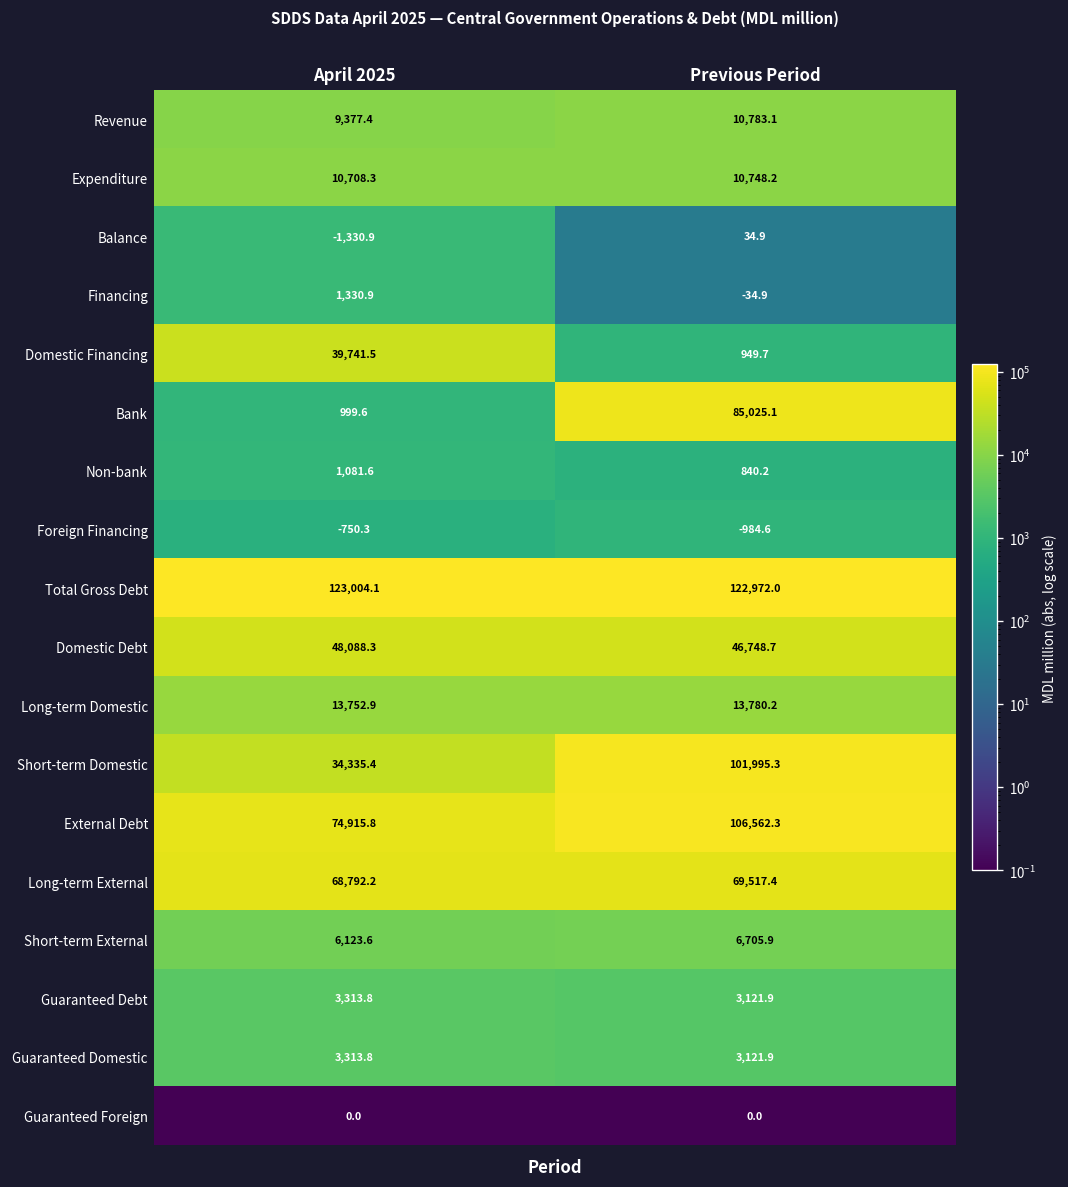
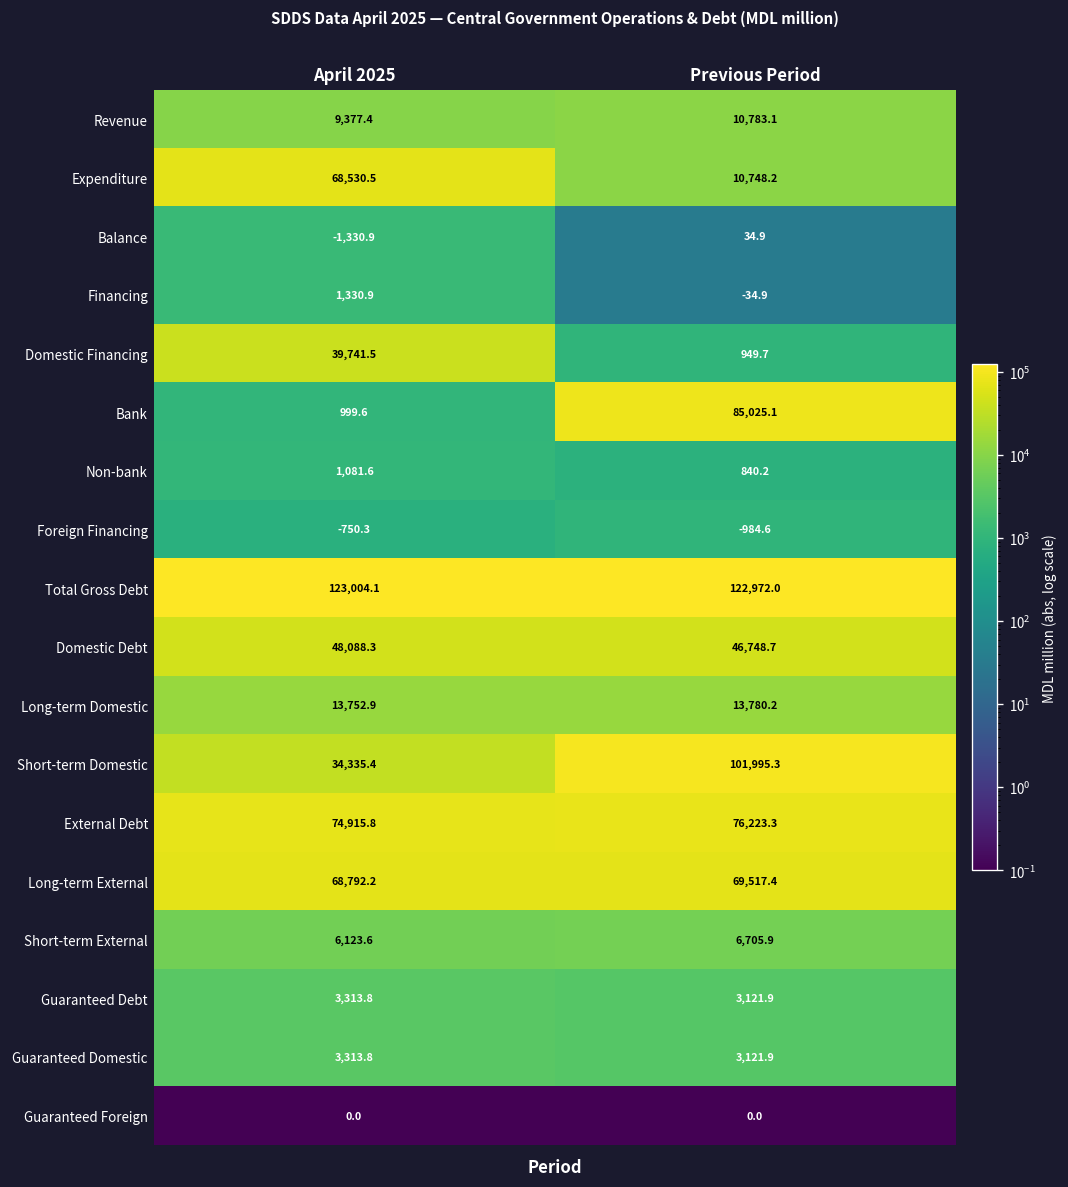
Expenditure, April 2025: 10,708.3 -> 68,530.5
External Debt, Previous Period: 106,562.3 -> 76,223.3
